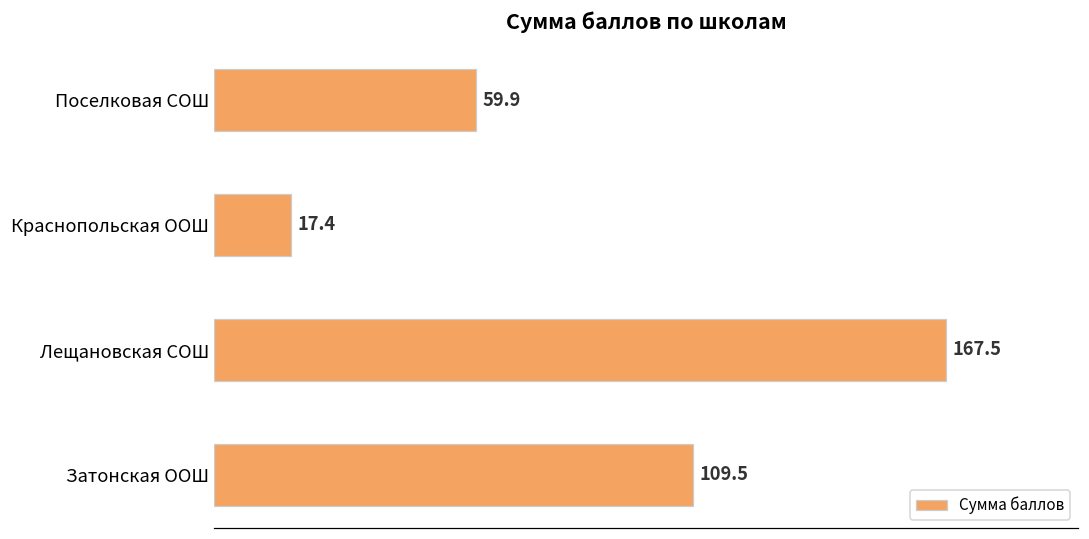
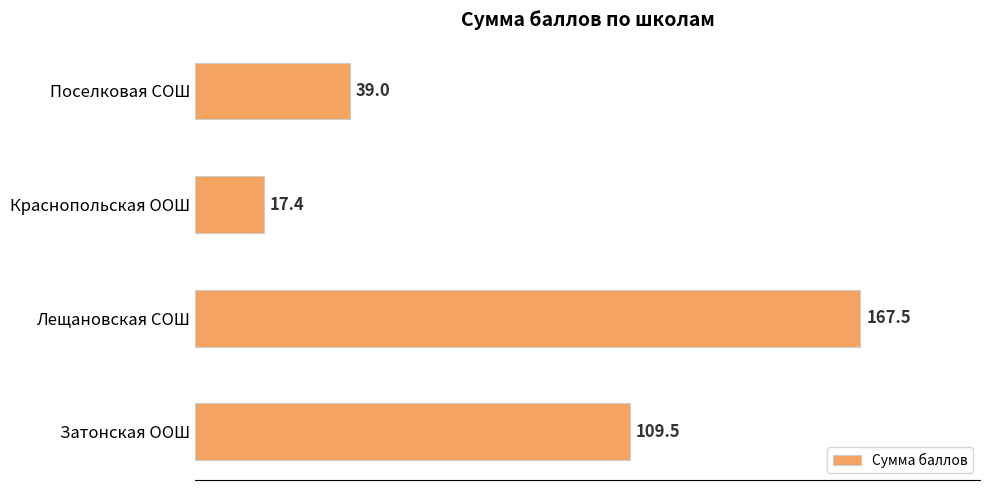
Поселковая СОШ: 59.9 -> 39.0
